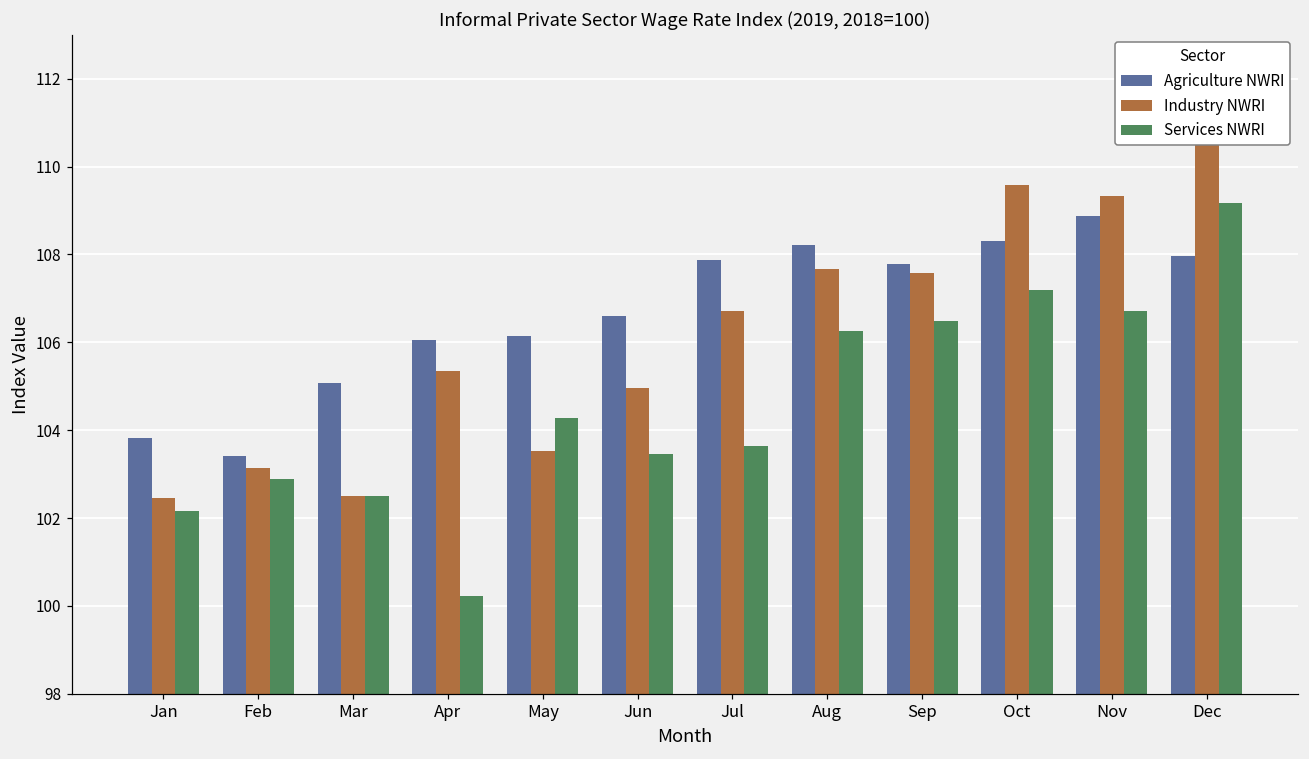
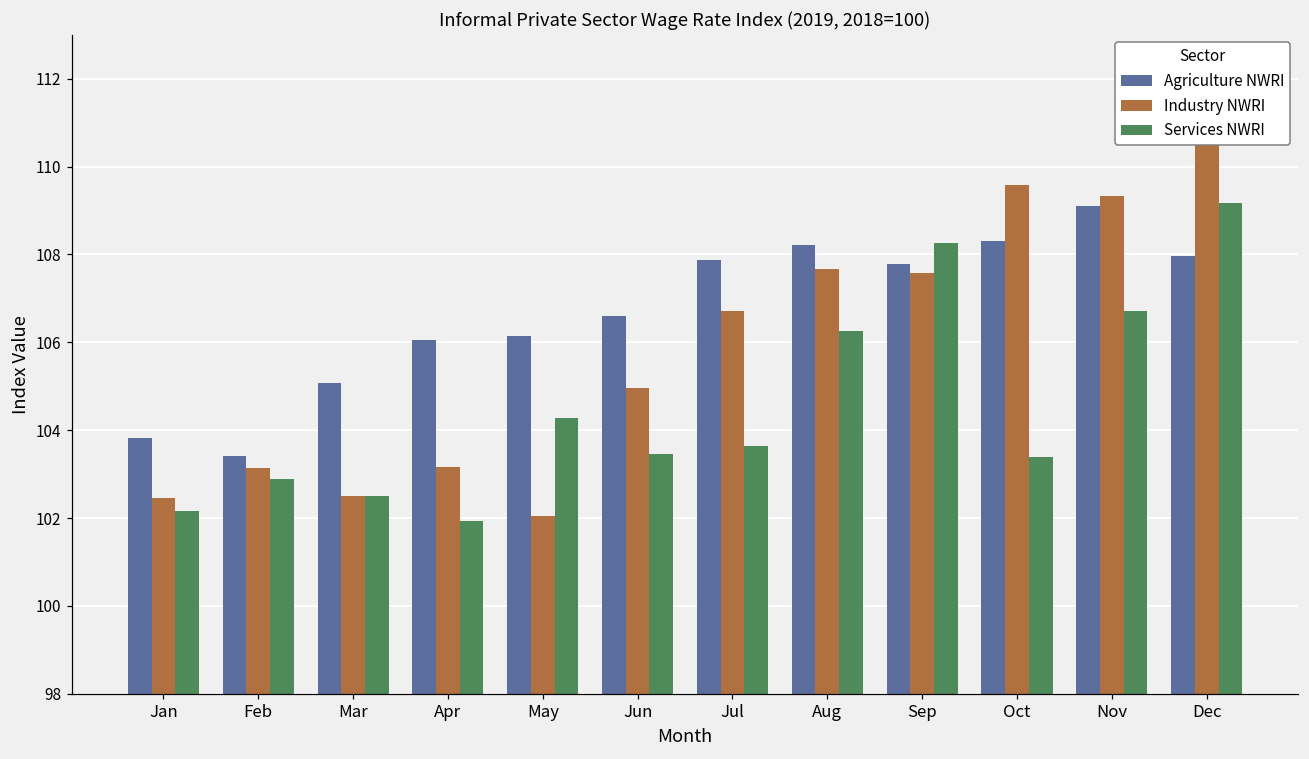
Industry NWRI, Apr: 105.3 -> 103.2
Services NWRI, Apr: 100.2 -> 101.9
Industry NWRI, May: 103.5 -> 102.1
Services NWRI, Sep: 106.5 -> 108.3
Services NWRI, Oct: 107.2 -> 103.4
Agriculture NWRI, Nov: 108.9 -> 109.1
